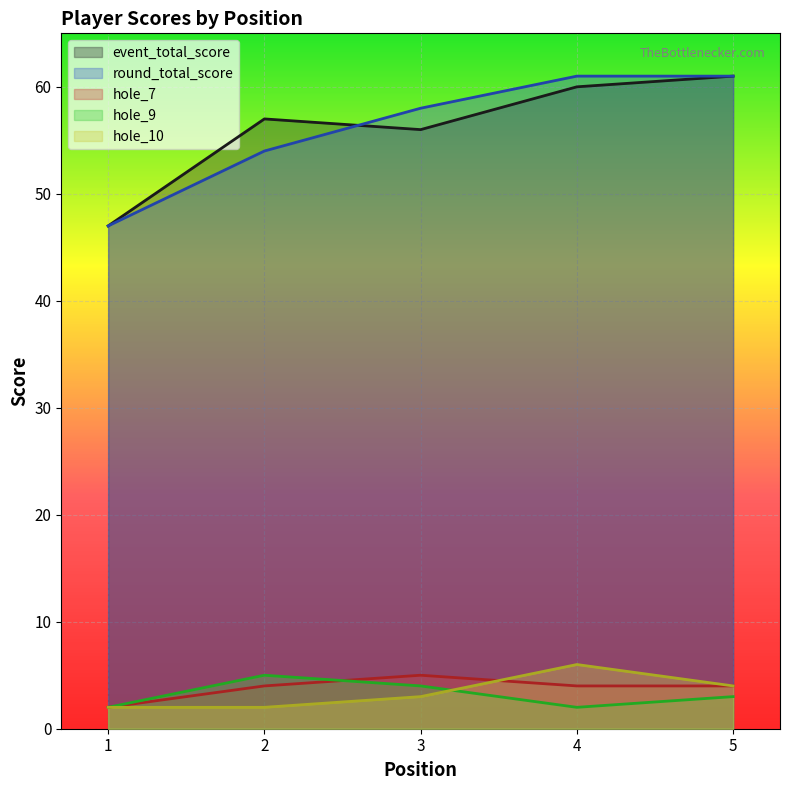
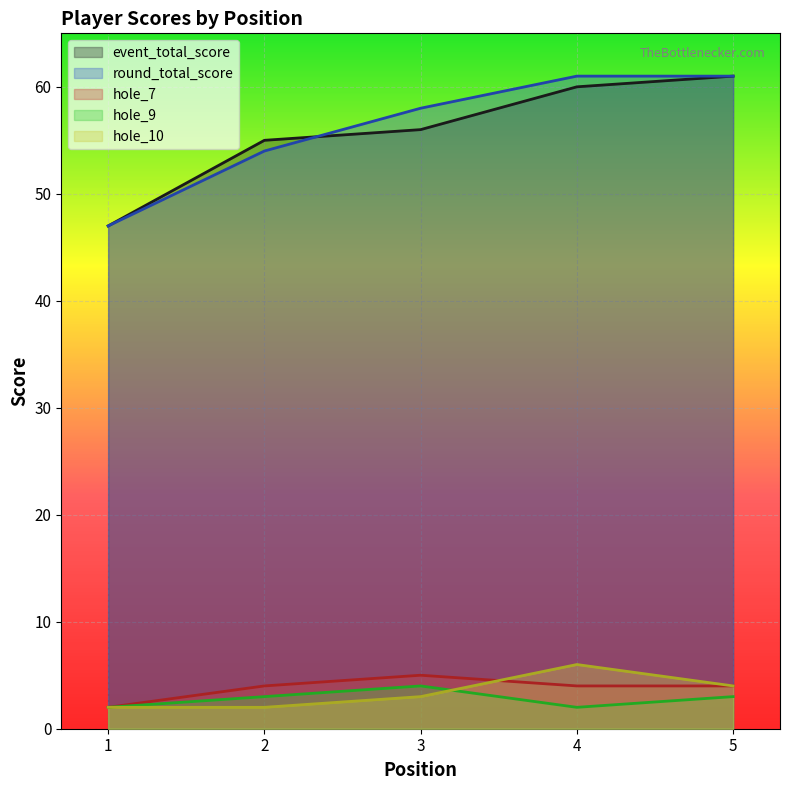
event_total_score, 2: 57 -> 55
hole_9, 2: 5 -> 3
